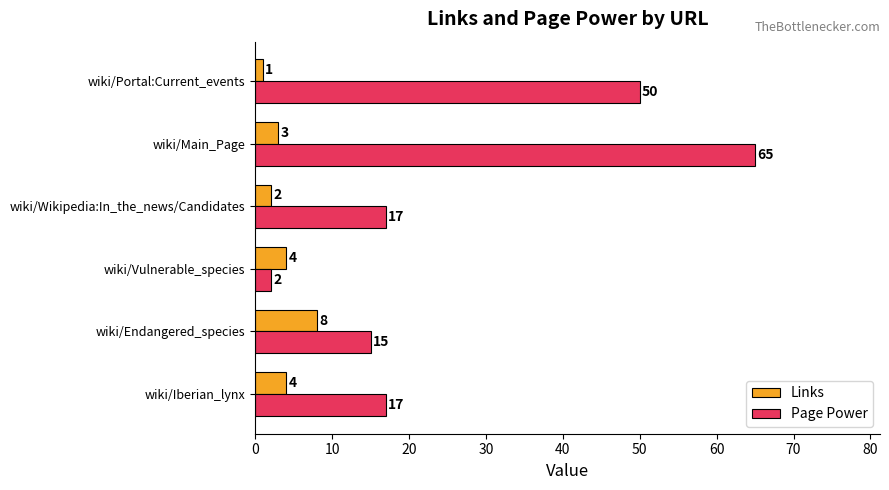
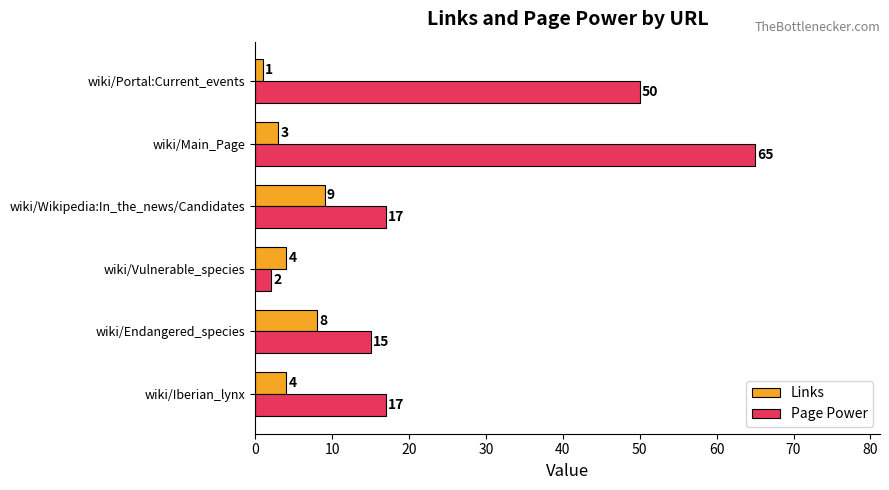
Links, wiki/Wikipedia:In_the_news/Candidates: 2 -> 9
